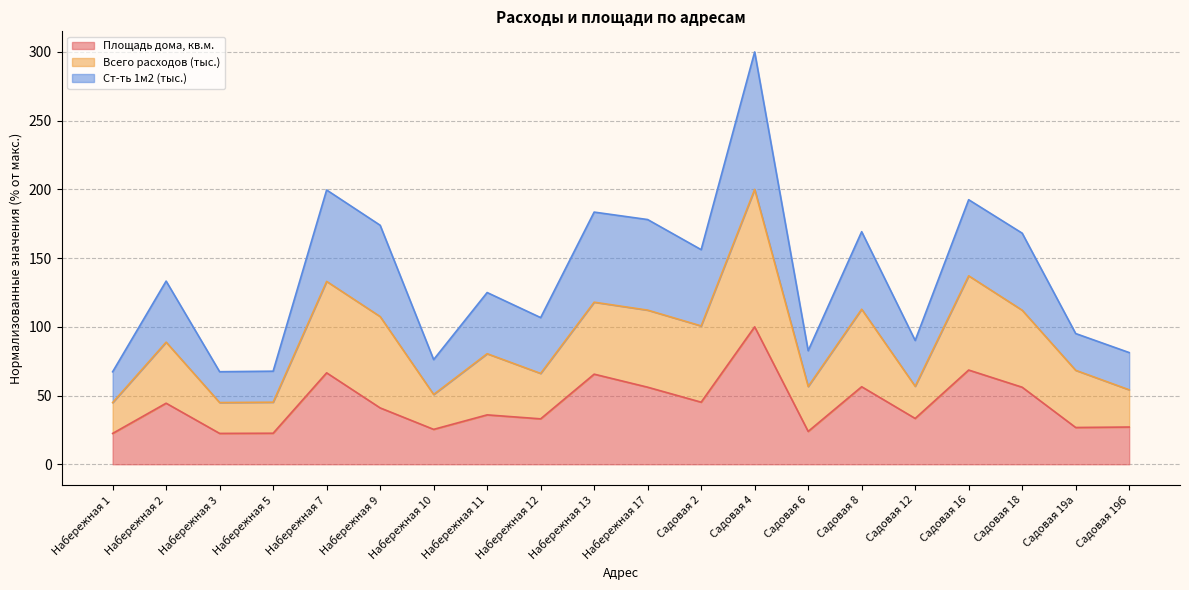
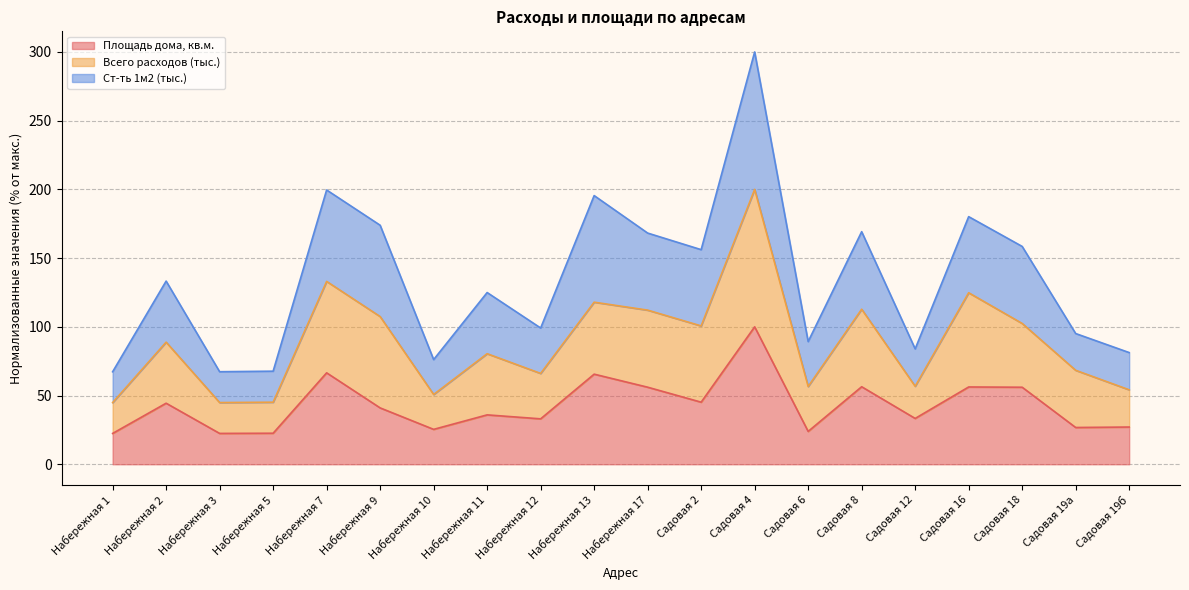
Ст-ть 1м2 (тыс.), Набережная 12: 41 -> 33
Ст-ть 1м2 (тыс.), Набережная 13: 66 -> 78
Ст-ть 1м2 (тыс.), Набережная 17: 66 -> 56
Ст-ть 1м2 (тыс.), Садовая 6: 26 -> 33
Ст-ть 1м2 (тыс.), Садовая 12: 33 -> 27
Площадь дома, кв.м., Садовая 16: 69 -> 56
Всего расходов (тыс.), Садовая 18: 56 -> 46
